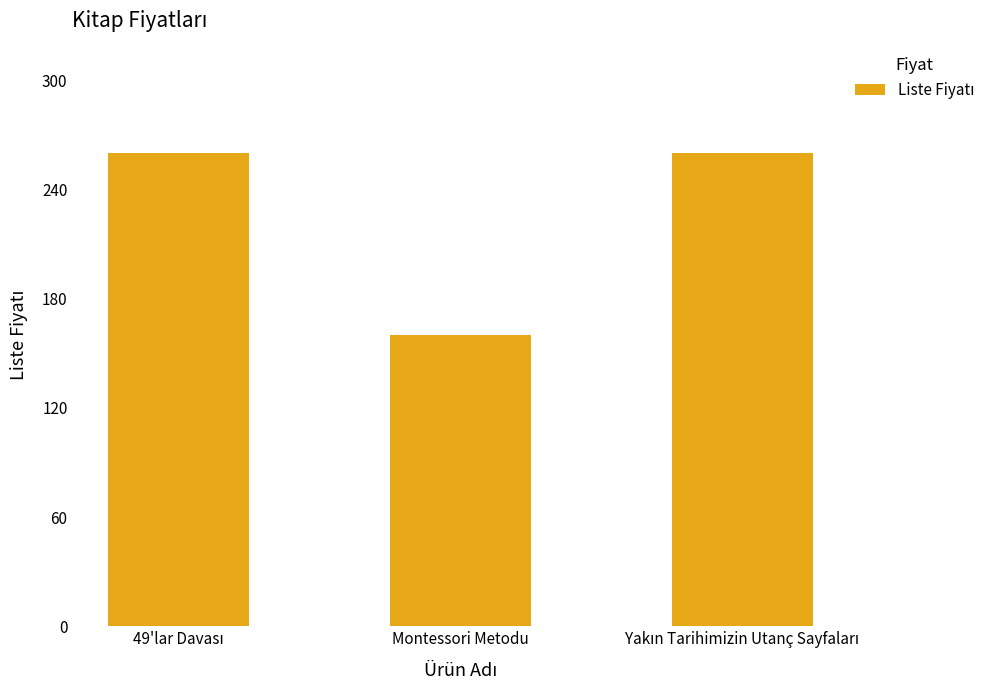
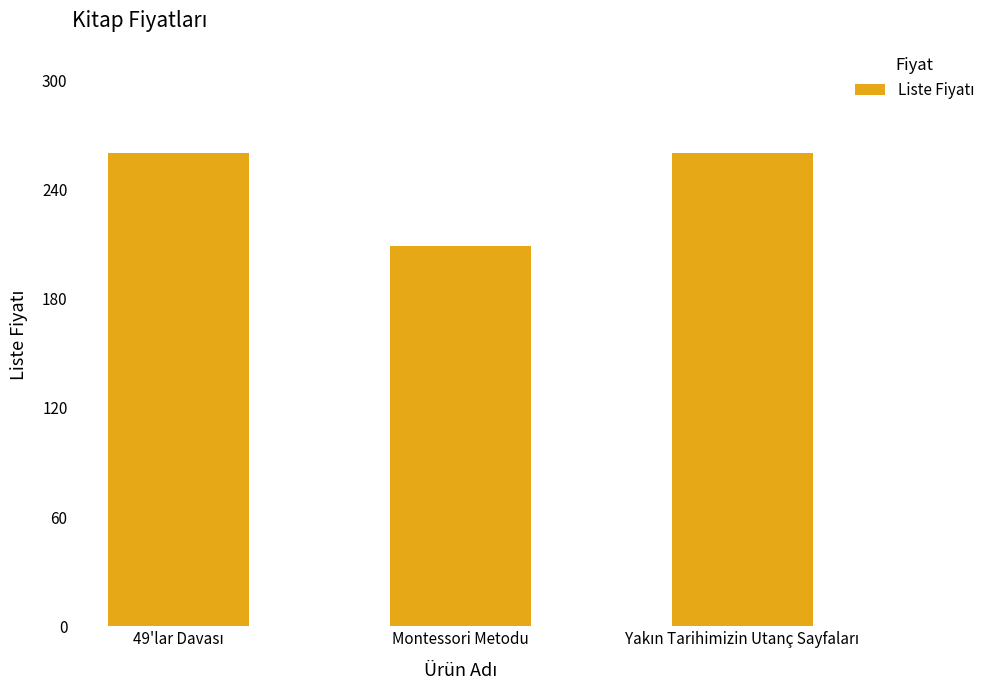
Montessori Metodu: 160 -> 209
